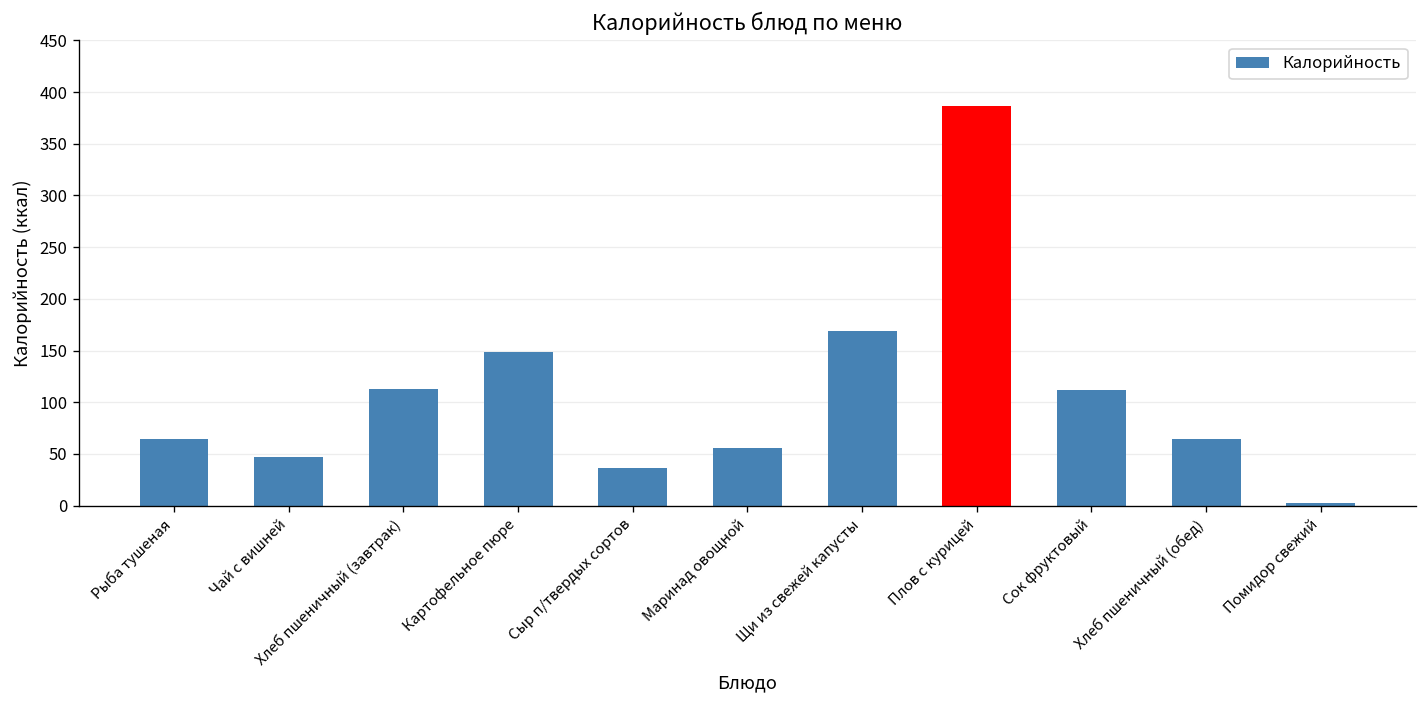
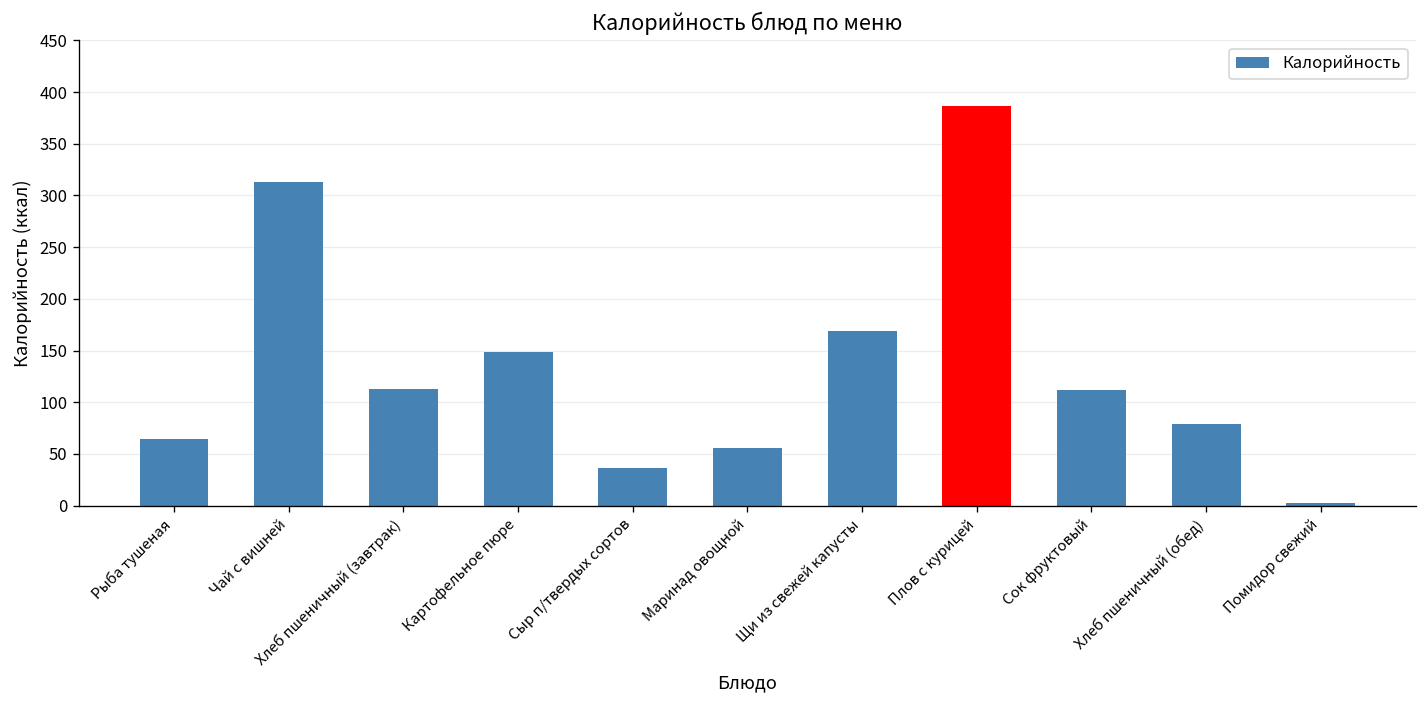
Чай с вишней: 50 -> 310
Хлеб пшеничный (обед): 60 -> 80
